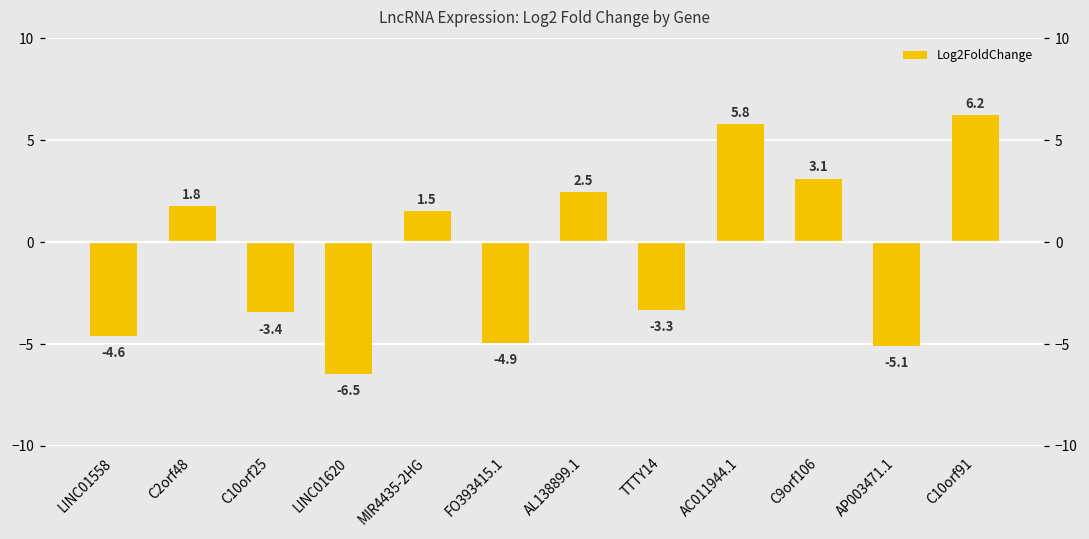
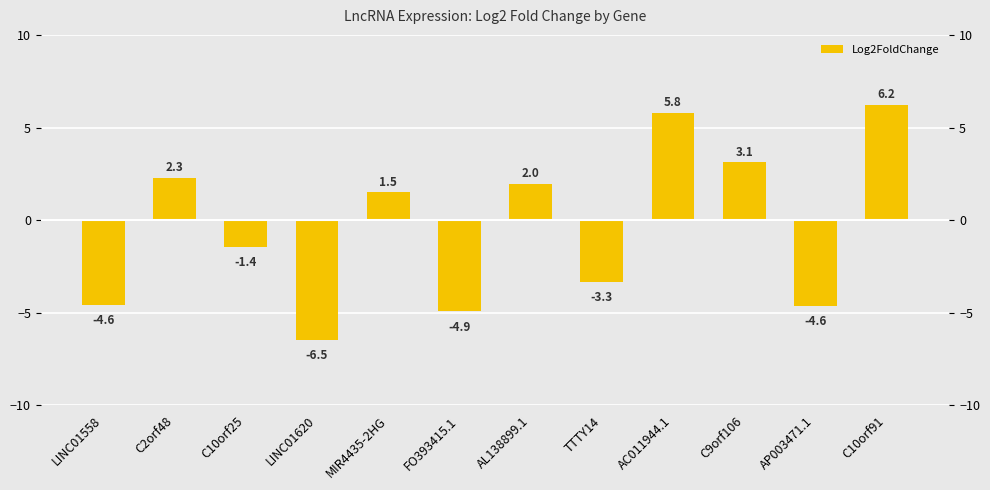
C2orf48: 1.8 -> 2.3
C10orf25: -3.4 -> -1.4
AL138899.1: 2.5 -> 2.0
AP003471.1: -5.1 -> -4.6
